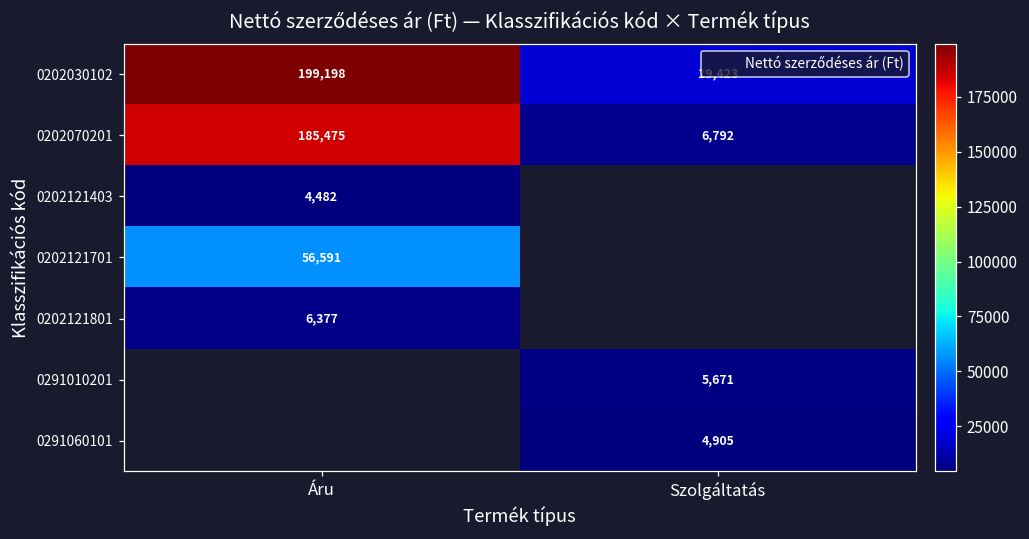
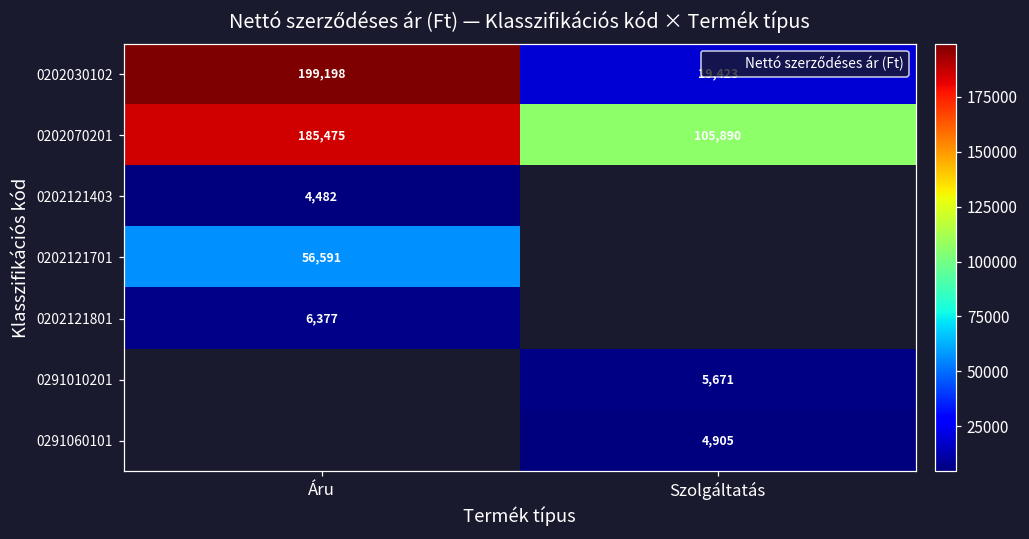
0202070201, Szolgáltatás: 6,792 -> 105,890
